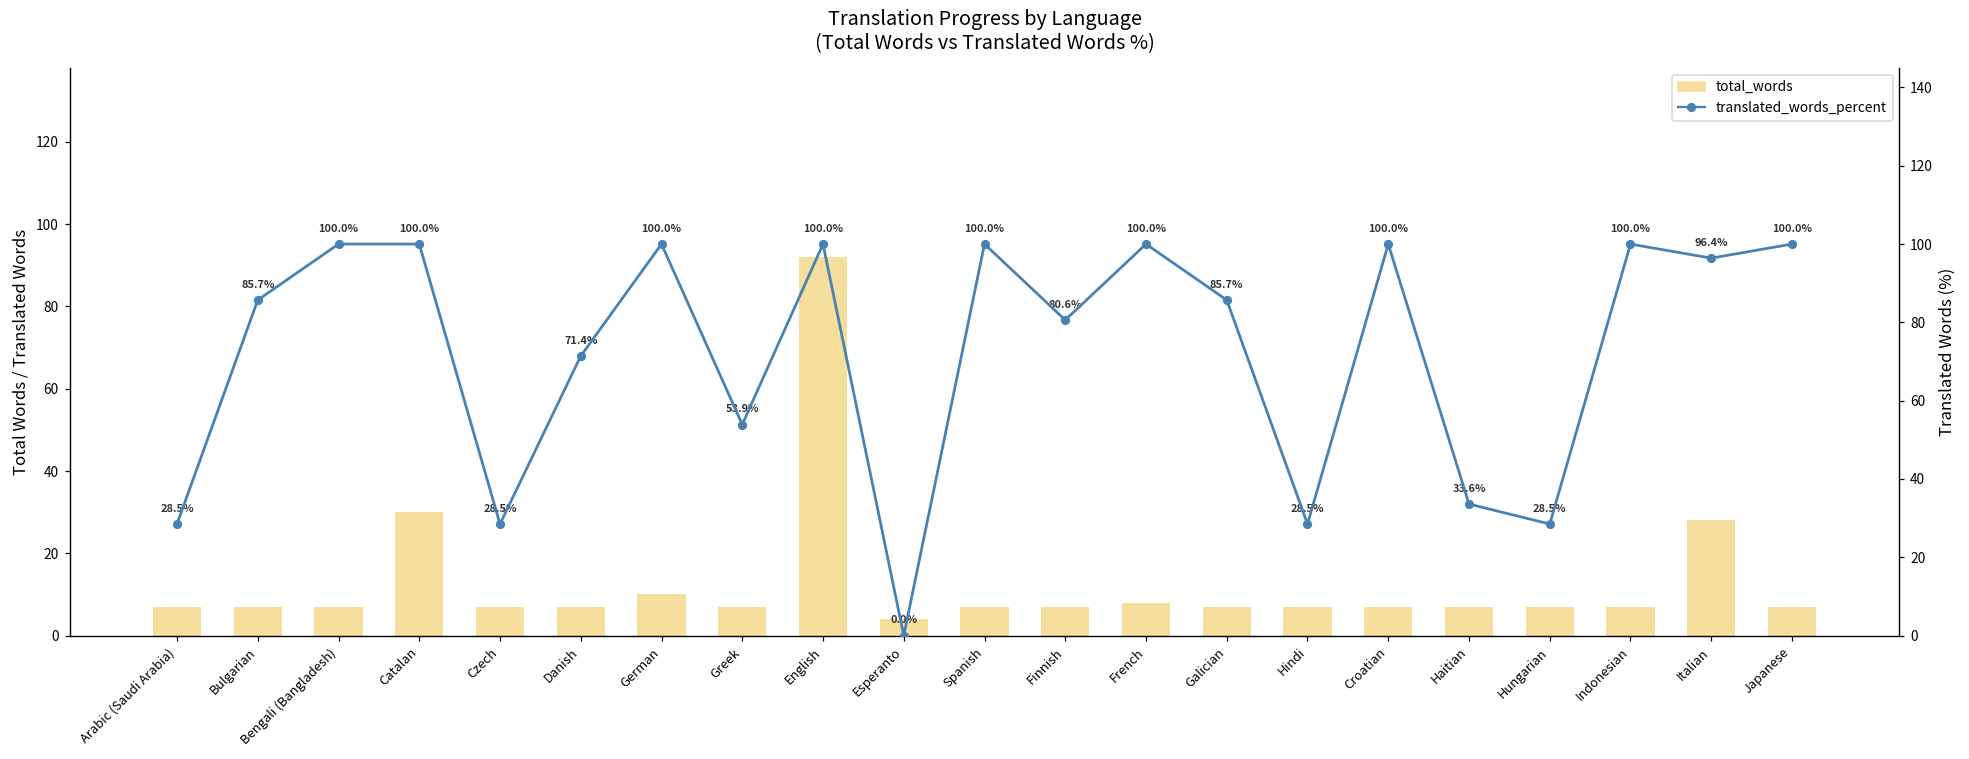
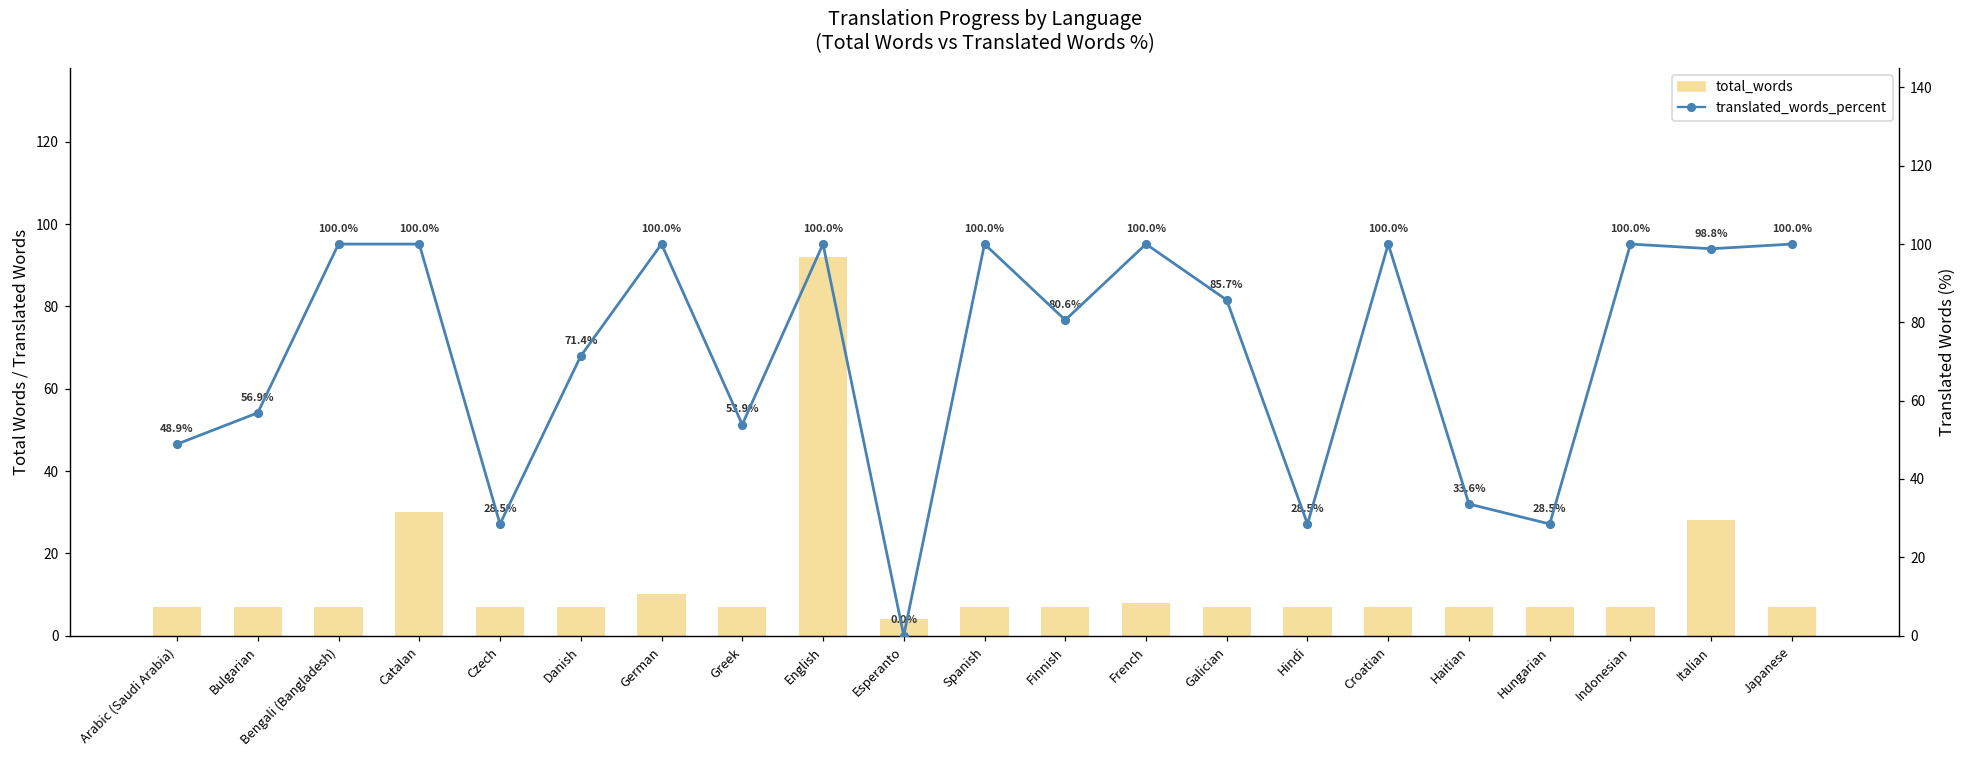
translated_words_percent, Arabic (Saudi Arabia): 28.5% -> 48.9%
translated_words_percent, Bulgarian: 85.7% -> 56.9%
translated_words_percent, Italian: 96.4% -> 98.8%
